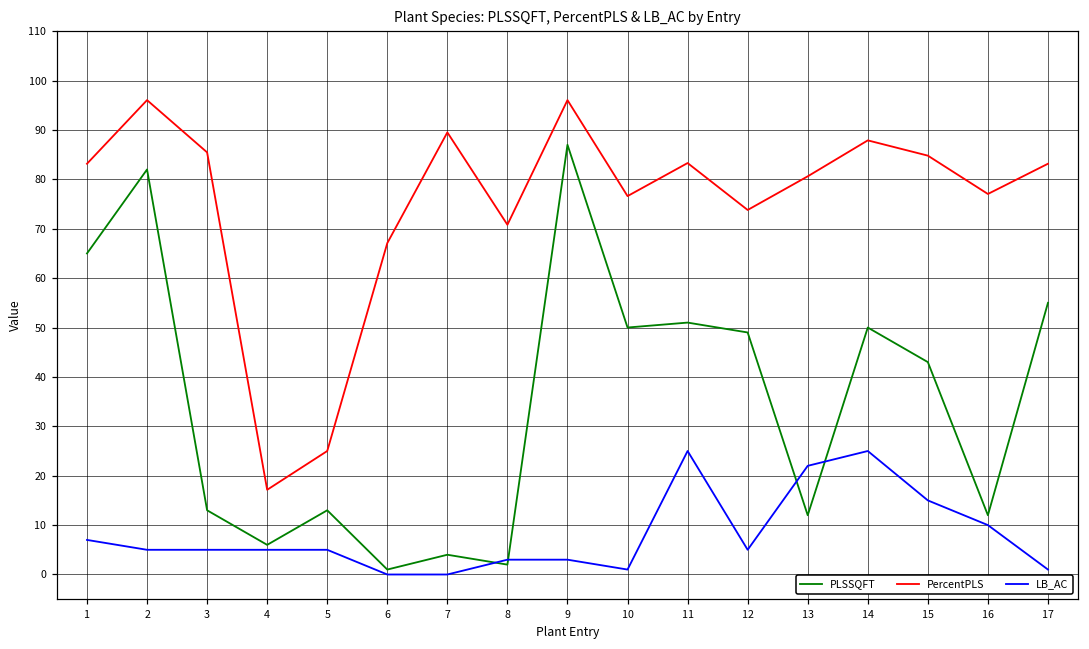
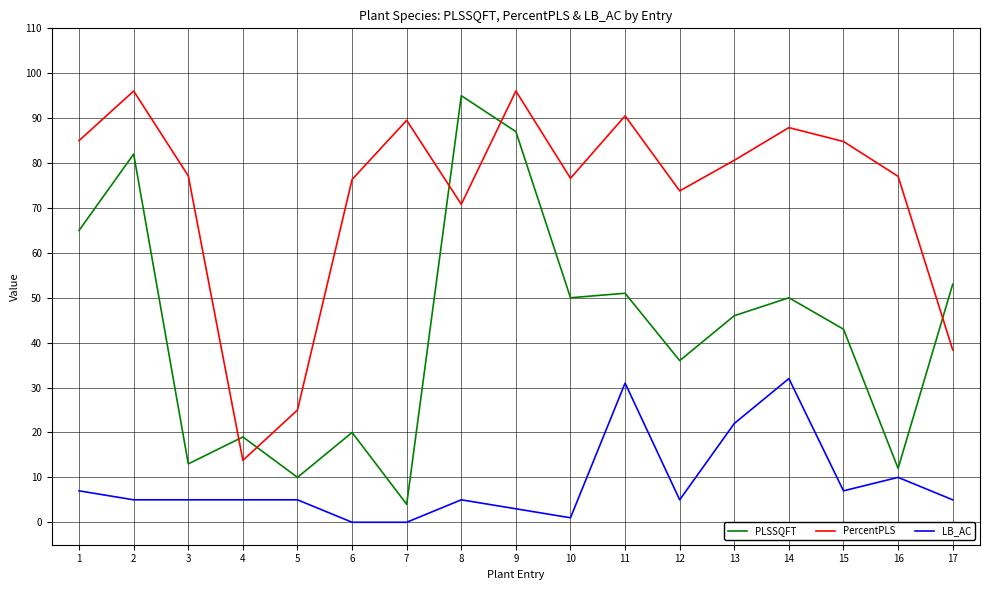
PercentPLS, 1: 83 -> 85
PercentPLS, 3: 85 -> 77
PLSSQFT, 4: 6 -> 19
PercentPLS, 4: 17 -> 14
PLSSQFT, 5: 13 -> 10
PLSSQFT, 6: 1 -> 20
PercentPLS, 6: 67 -> 76
PLSSQFT, 8: 2 -> 95
LB_AC, 8: 3 -> 5
PercentPLS, 11: 83 -> 91
LB_AC, 11: 25 -> 31
PLSSQFT, 12: 49 -> 36
PLSSQFT, 13: 12 -> 46
LB_AC, 14: 25 -> 32
LB_AC, 15: 15 -> 7
PLSSQFT, 17: 55 -> 53
PercentPLS, 17: 83 -> 38
LB_AC, 17: 1 -> 5
